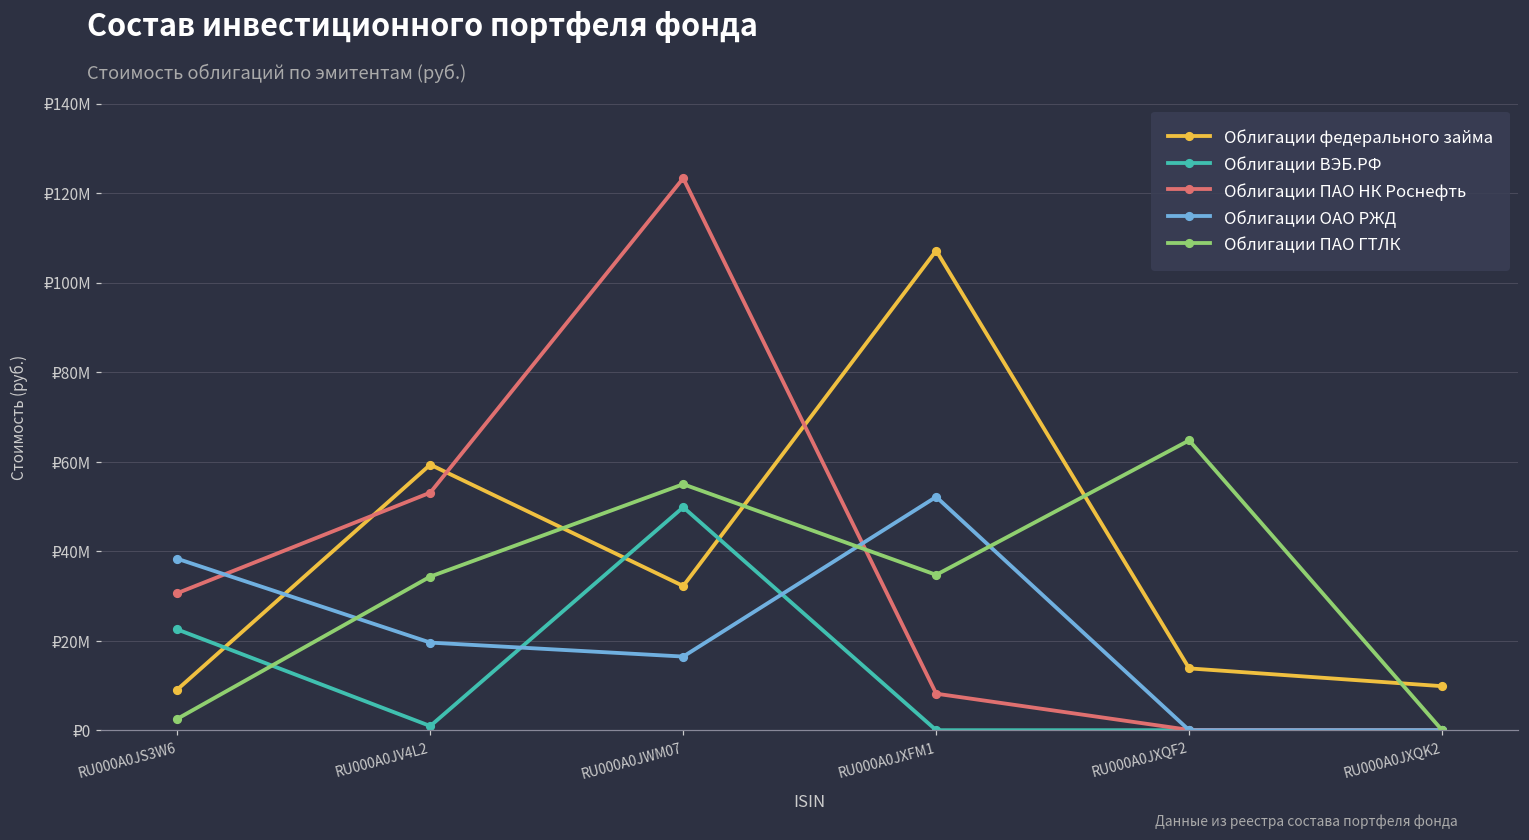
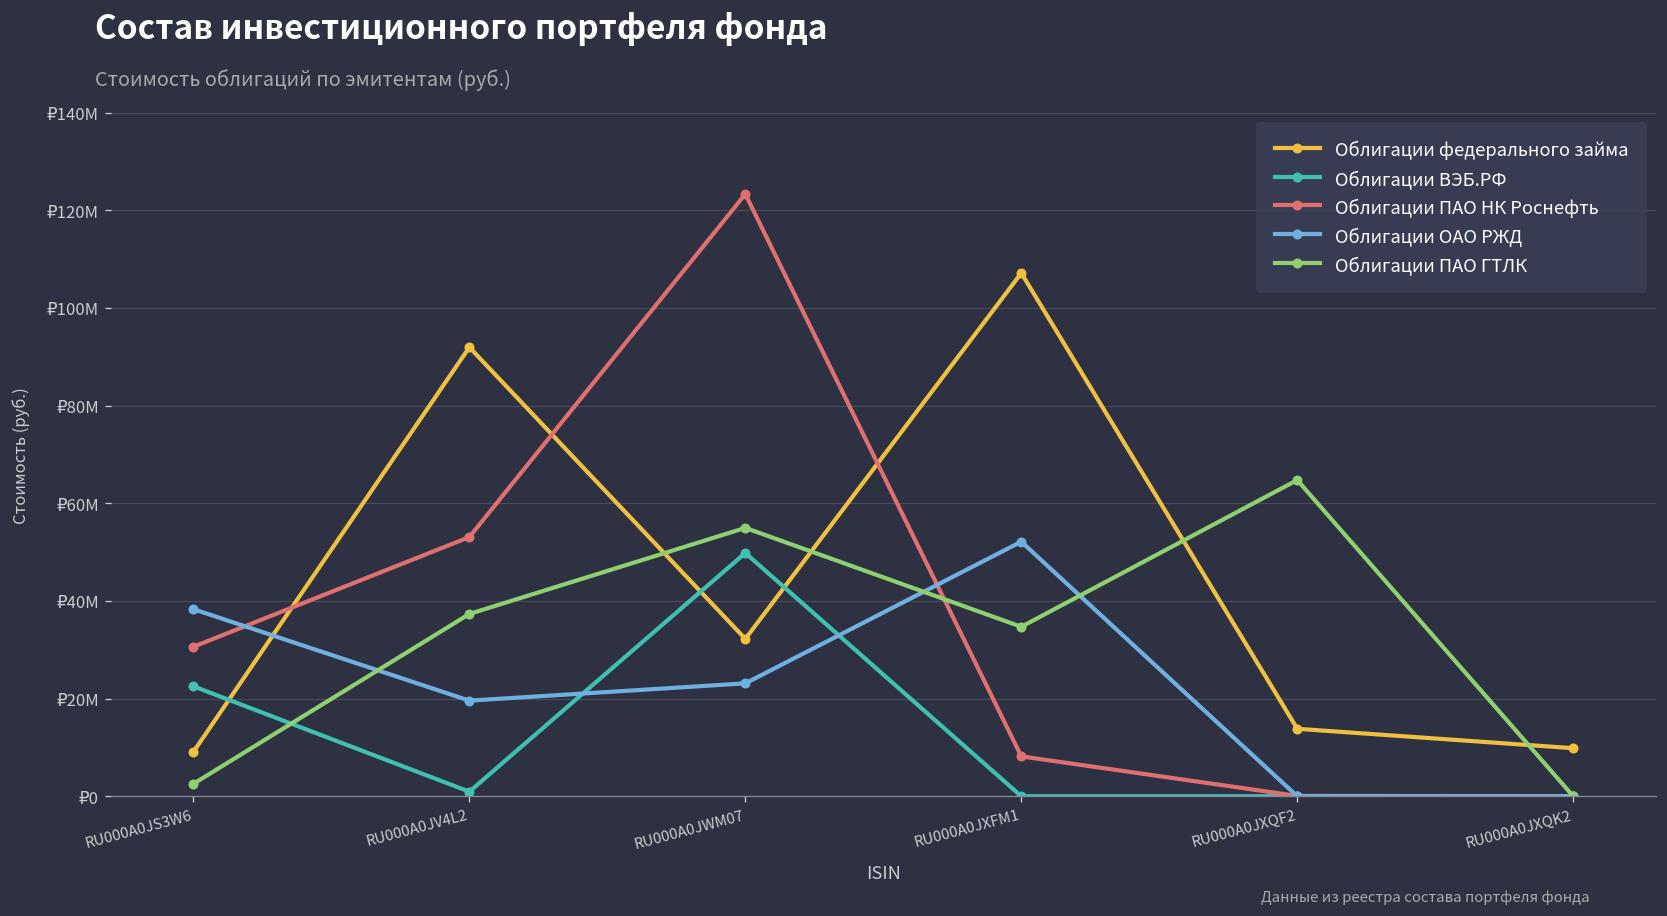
Облигации федерального займа, RU000A0JV4L2: ₽59000000 -> ₽92000000
Облигации ПАО ГТЛК, RU000A0JV4L2: ₽34000000 -> ₽37000000
Облигации ОАО РЖД, RU000A0JWM07: ₽16000000 -> ₽23000000
